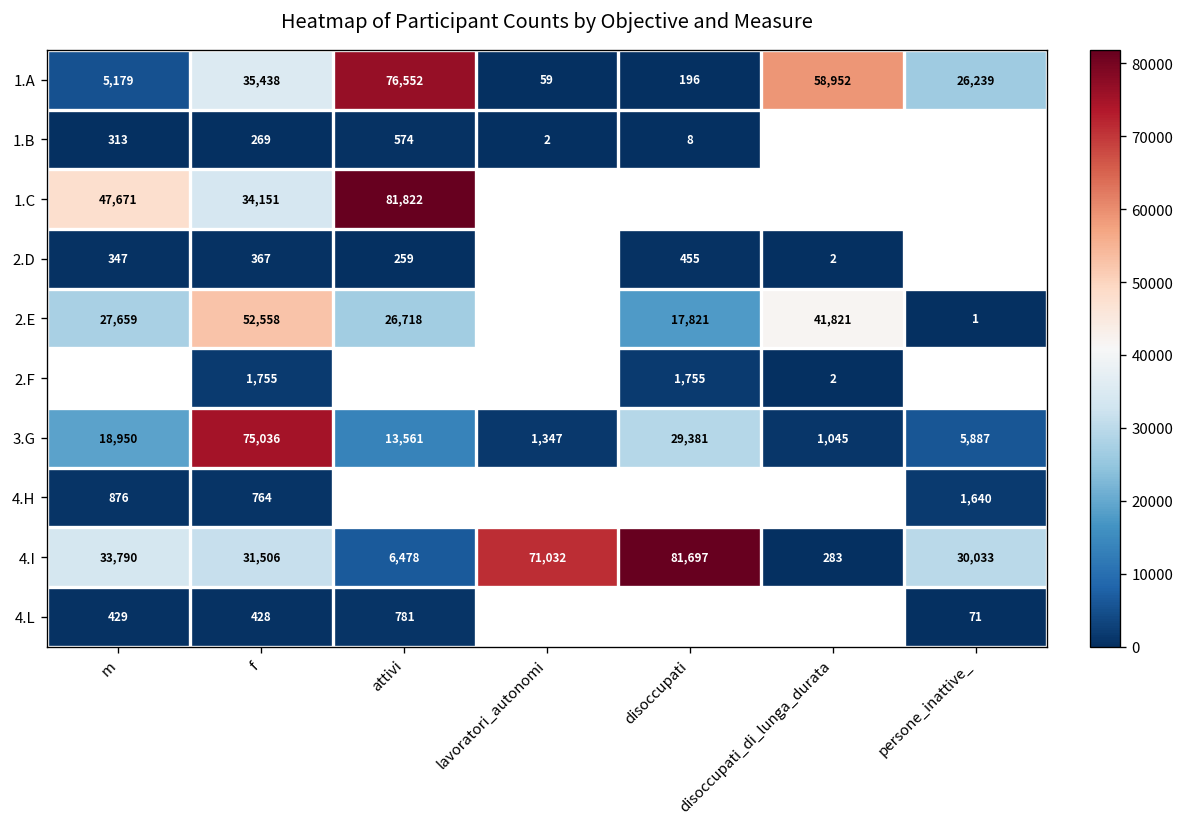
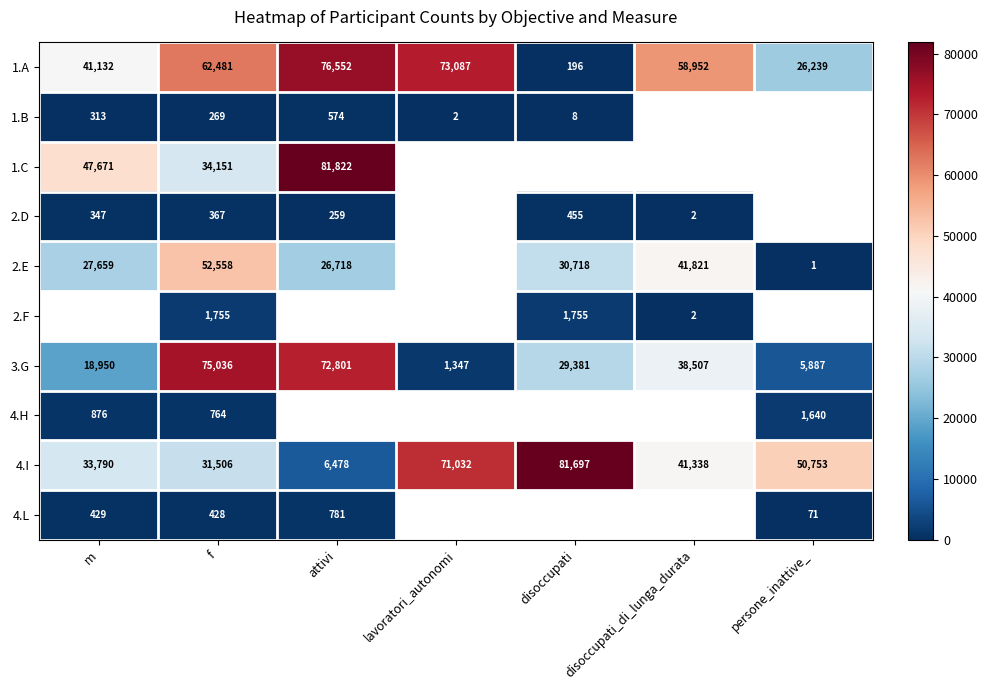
1.A, m: 5,179 -> 41,132
1.A, f: 35,438 -> 62,481
1.A, lavoratori_autonomi: 59 -> 73,087
2.E, disoccupati: 17,821 -> 30,718
3.G, attivi: 13,561 -> 72,801
3.G, disoccupati_di_lunga_durata: 1,045 -> 38,507
4.I, disoccupati_di_lunga_durata: 283 -> 41,338
4.I, persone_inattive_: 30,033 -> 50,753
